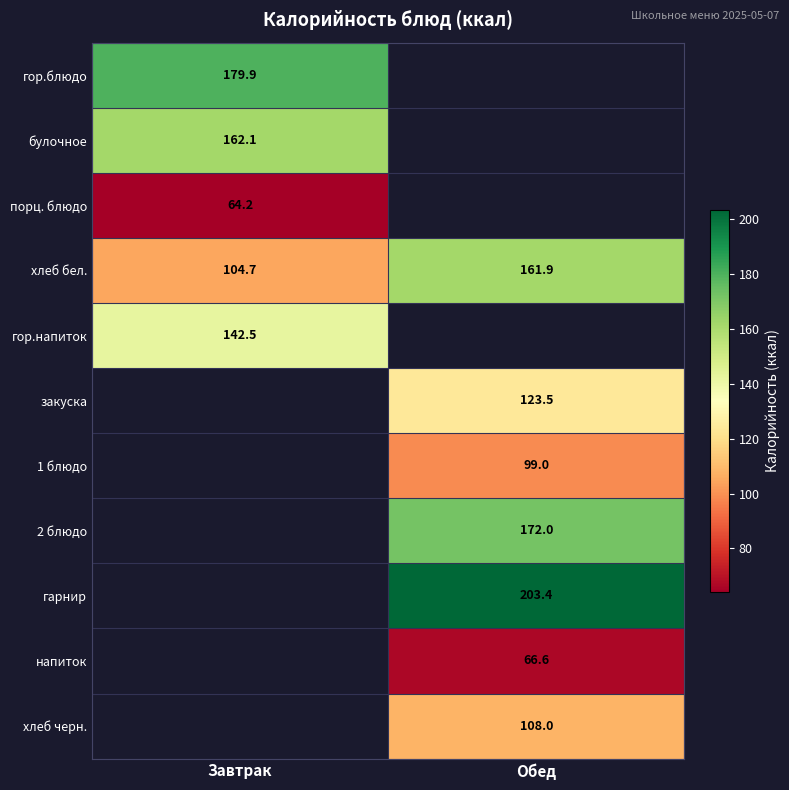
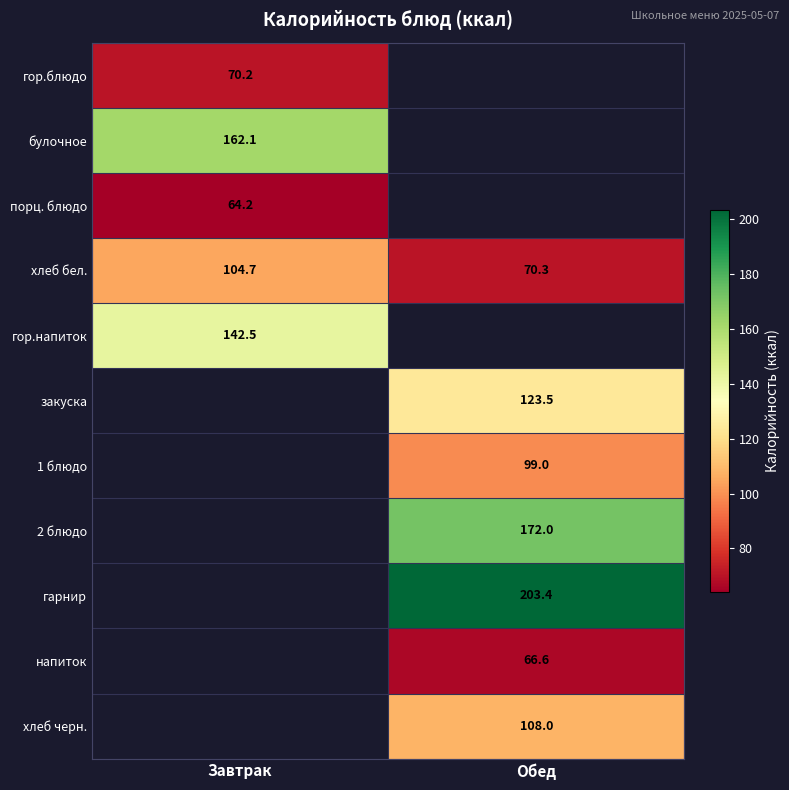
гор.блюдо, Завтрак: 179.9 -> 70.2
хлеб бел., Обед: 161.9 -> 70.3
